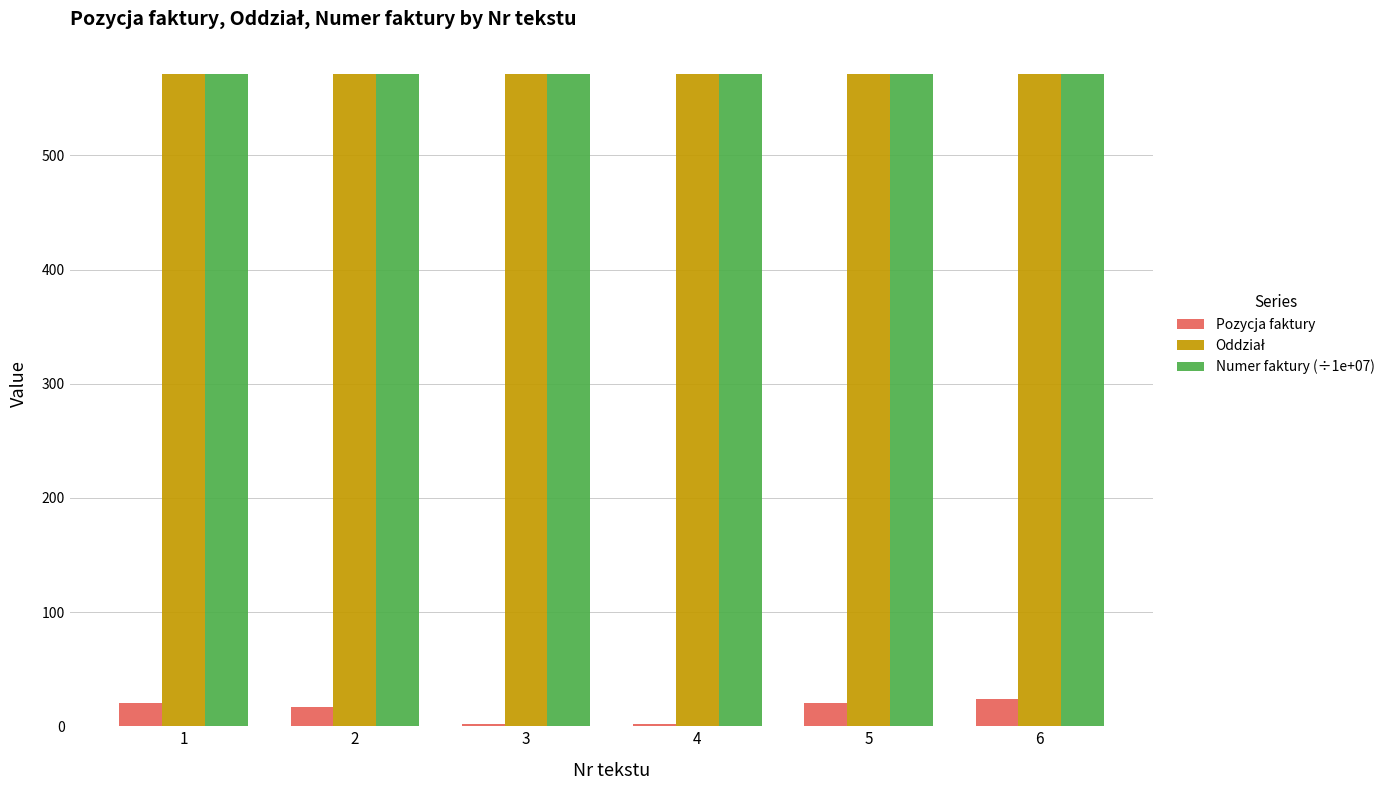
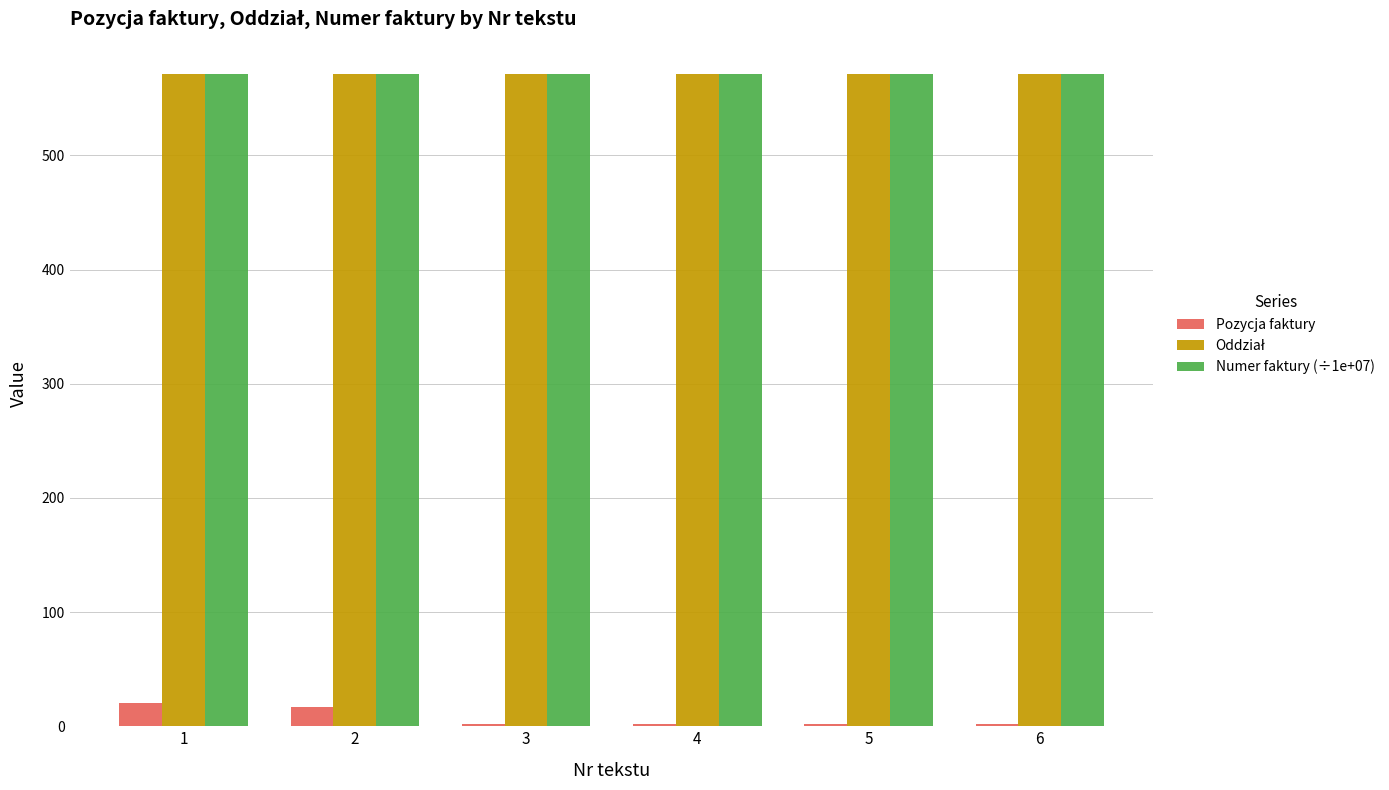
Pozycja faktury, 5: 20 -> 2
Pozycja faktury, 6: 24 -> 2
